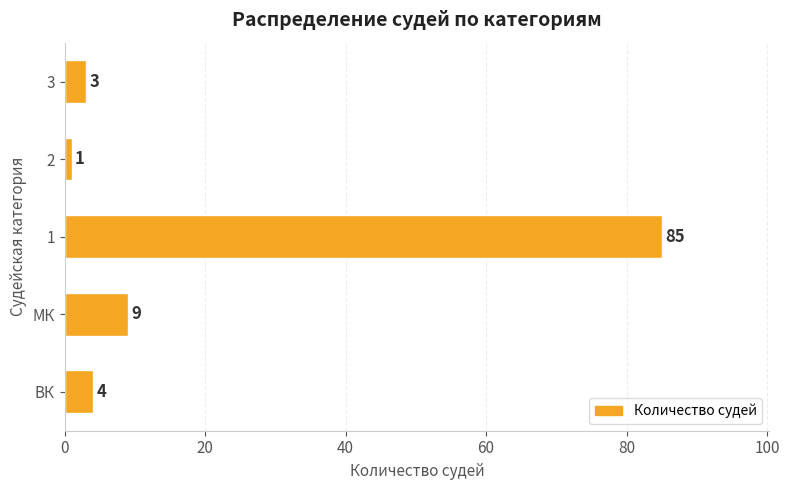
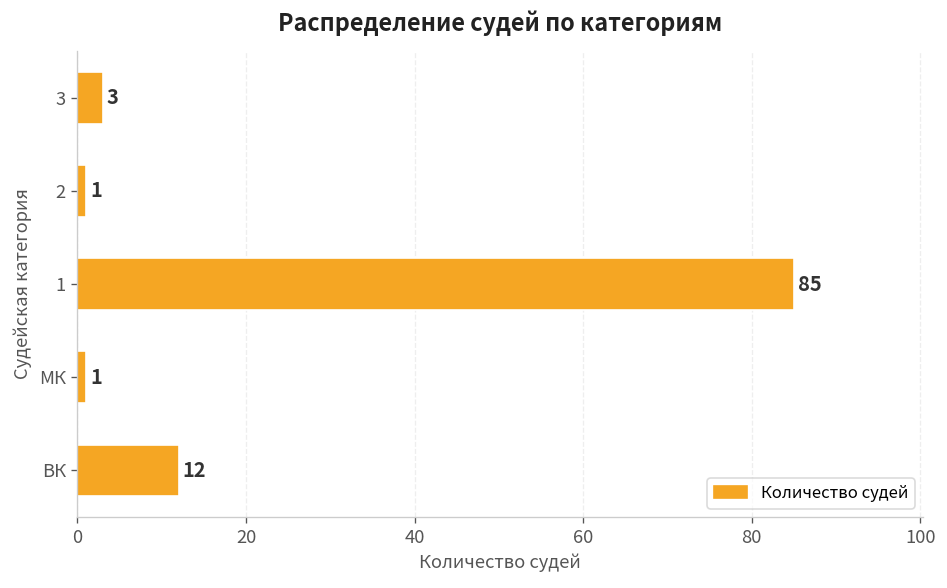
МК: 9 -> 1
ВК: 4 -> 12
